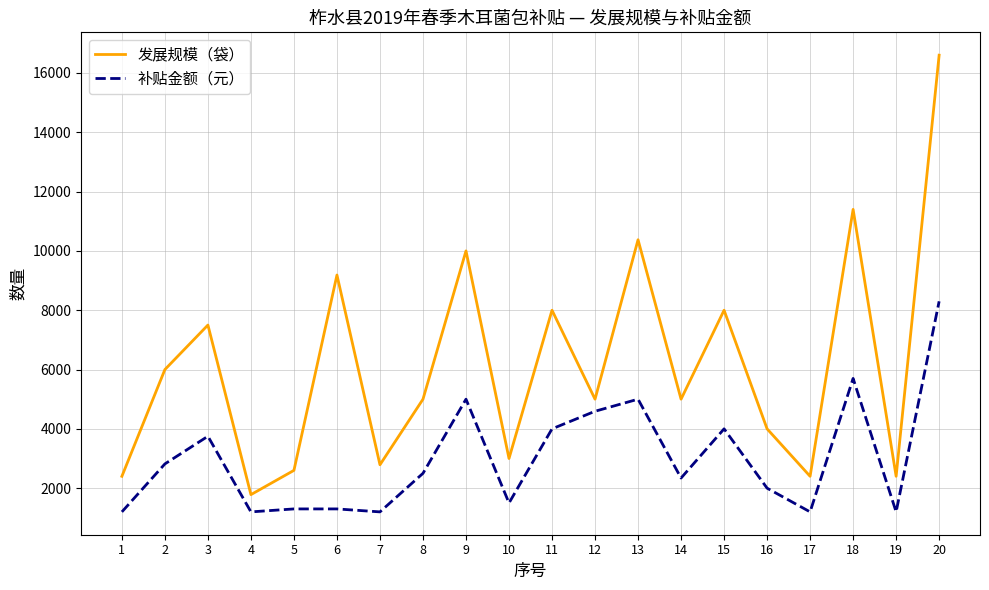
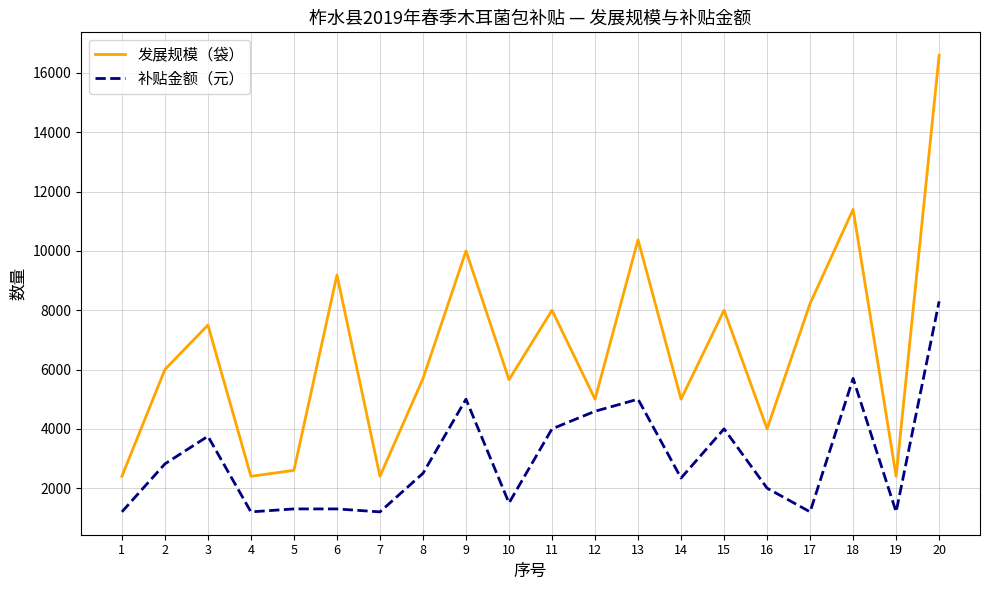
发展规模（袋）, 4: 1800 -> 2400
发展规模（袋）, 7: 2800 -> 2400
发展规模（袋）, 8: 5000 -> 5700
发展规模（袋）, 10: 3000 -> 5700
发展规模（袋）, 17: 2400 -> 8200
